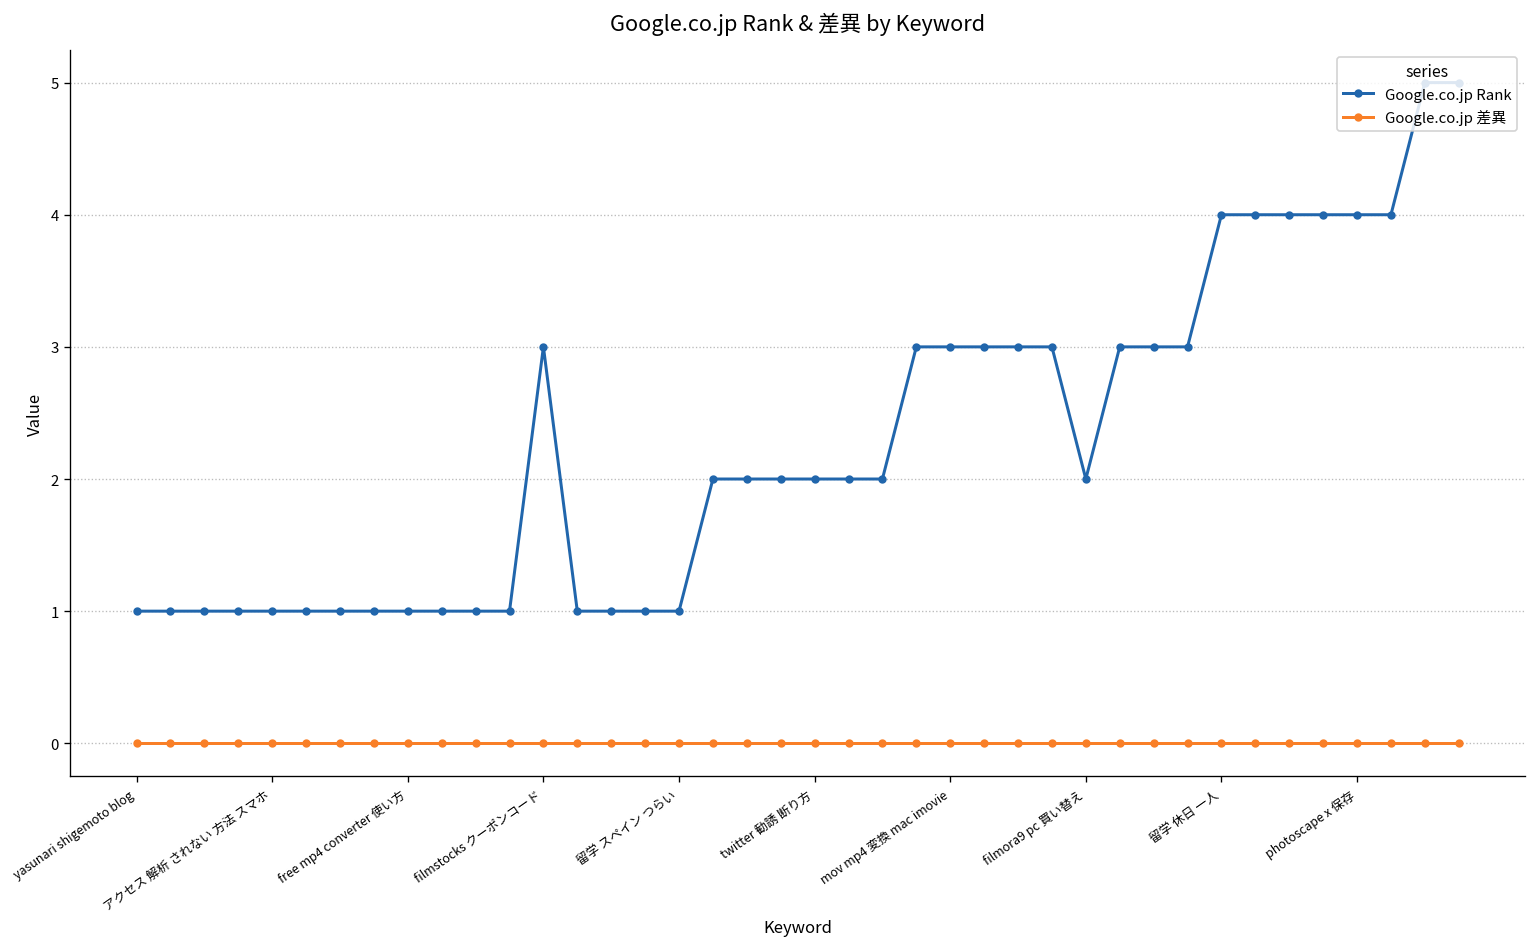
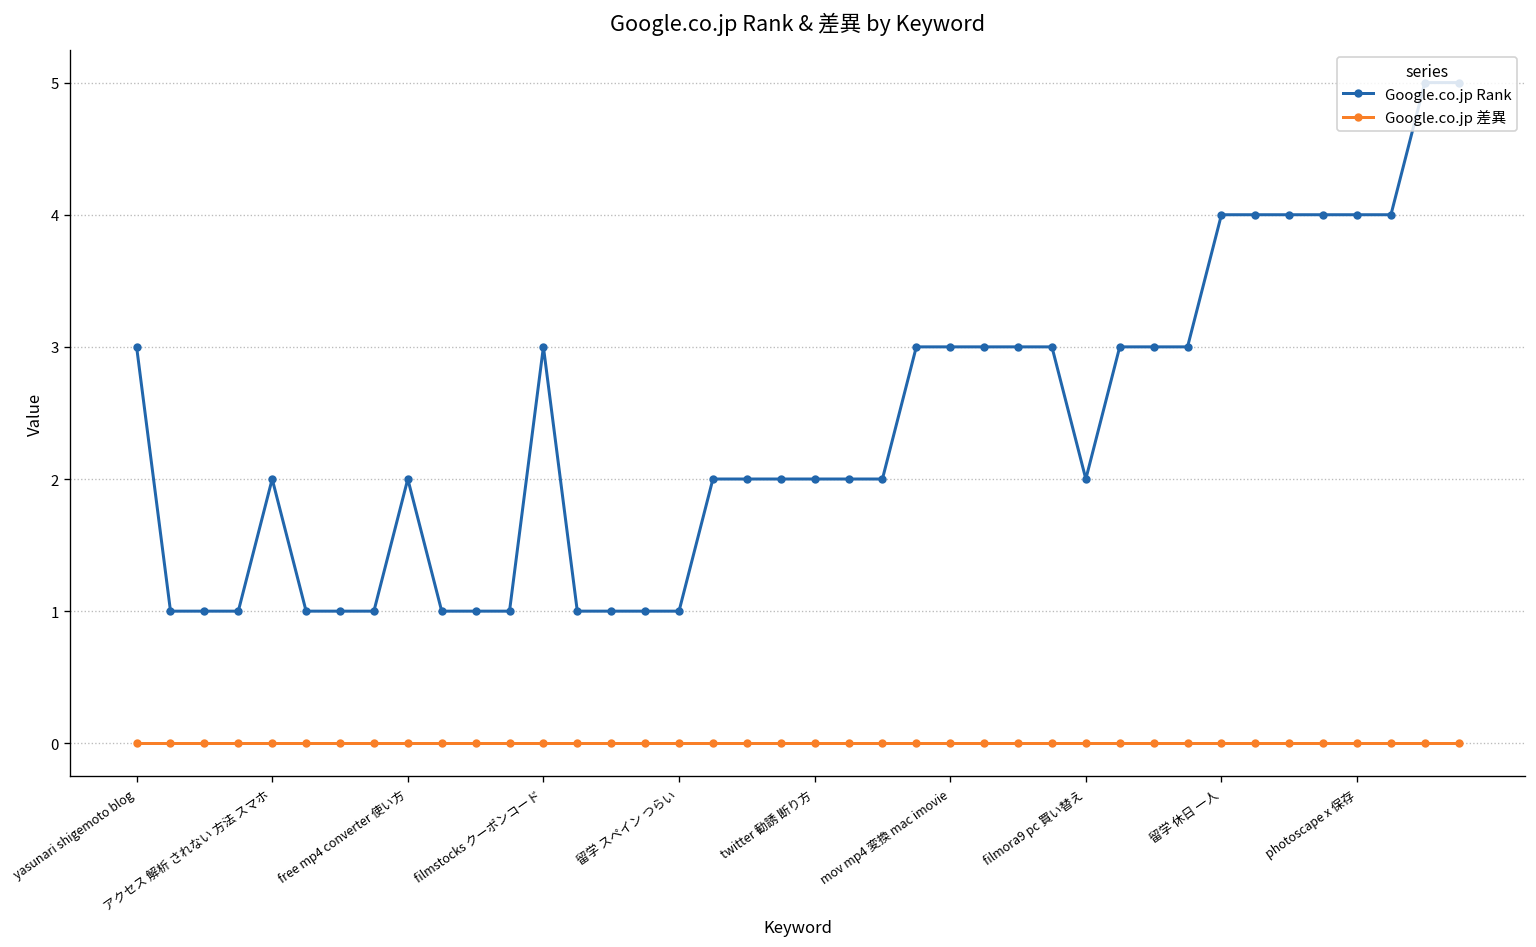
Google.co.jp Rank, yasunari shigemoto blog: 1 -> 3
Google.co.jp Rank, アクセス 解析 されない 方法 スマホ: 1 -> 2
Google.co.jp Rank, free mp4 converter 使い方: 1 -> 2
